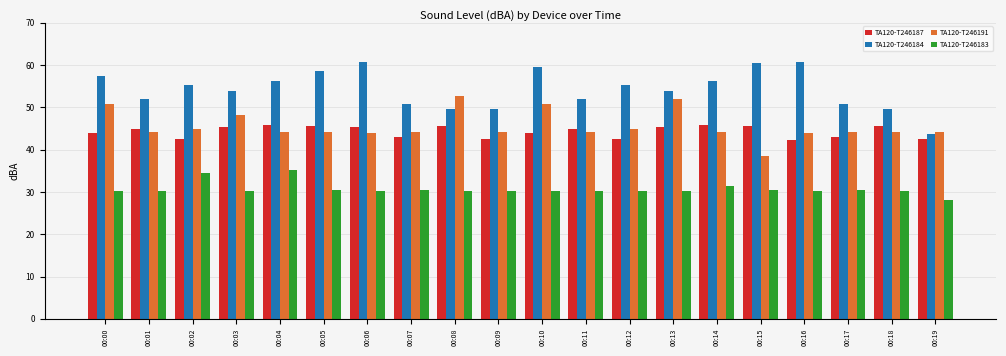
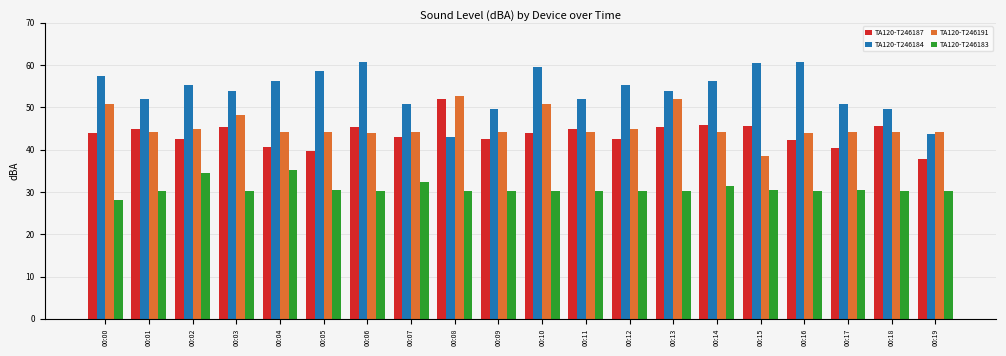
TA120-T246183, 00:00: 30 -> 28
TA120-T246187, 00:04: 46 -> 41
TA120-T246187, 00:05: 46 -> 40
TA120-T246183, 00:07: 30 -> 32
TA120-T246187, 00:08: 46 -> 52
TA120-T246184, 00:08: 50 -> 43
TA120-T246187, 00:17: 43 -> 40
TA120-T246187, 00:19: 43 -> 38
TA120-T246183, 00:19: 28 -> 30
